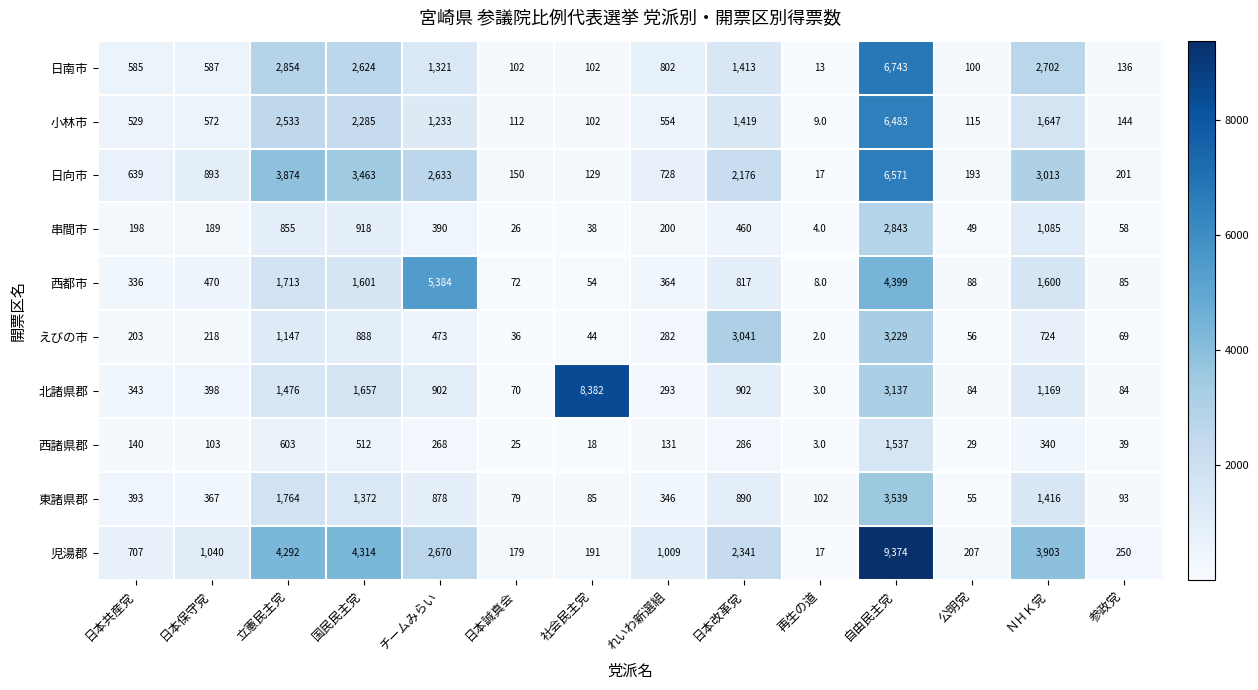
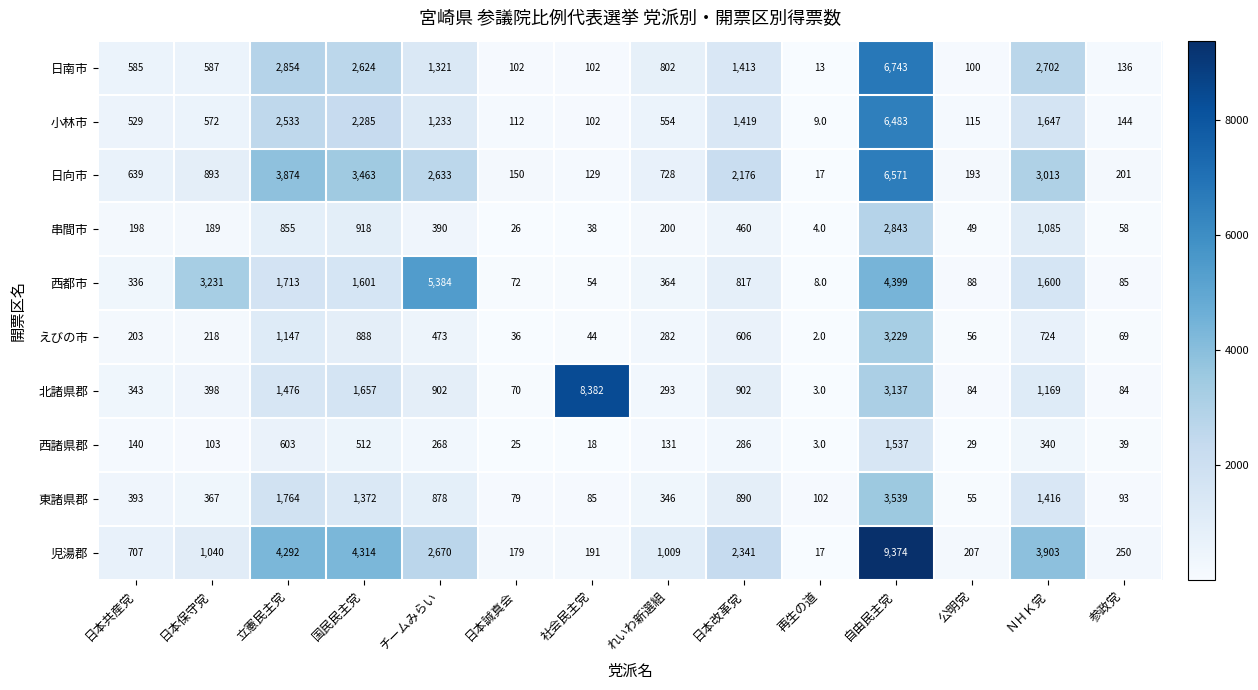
西都市, 日本保守党: 470 -> 3,231
えびの市, 日本改革党: 3,041 -> 606
